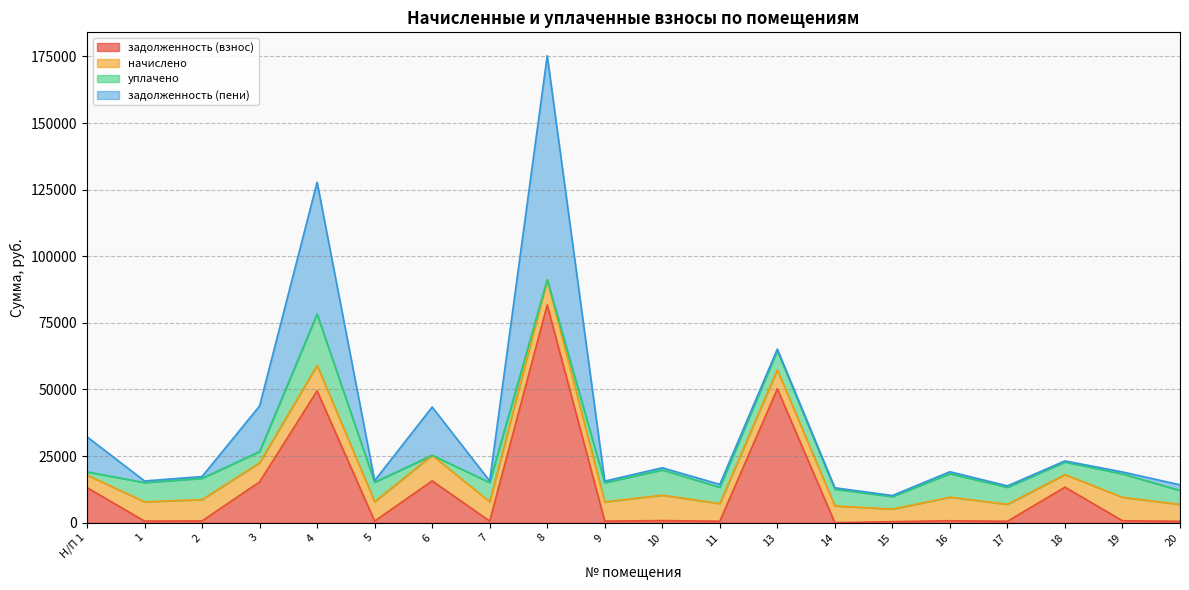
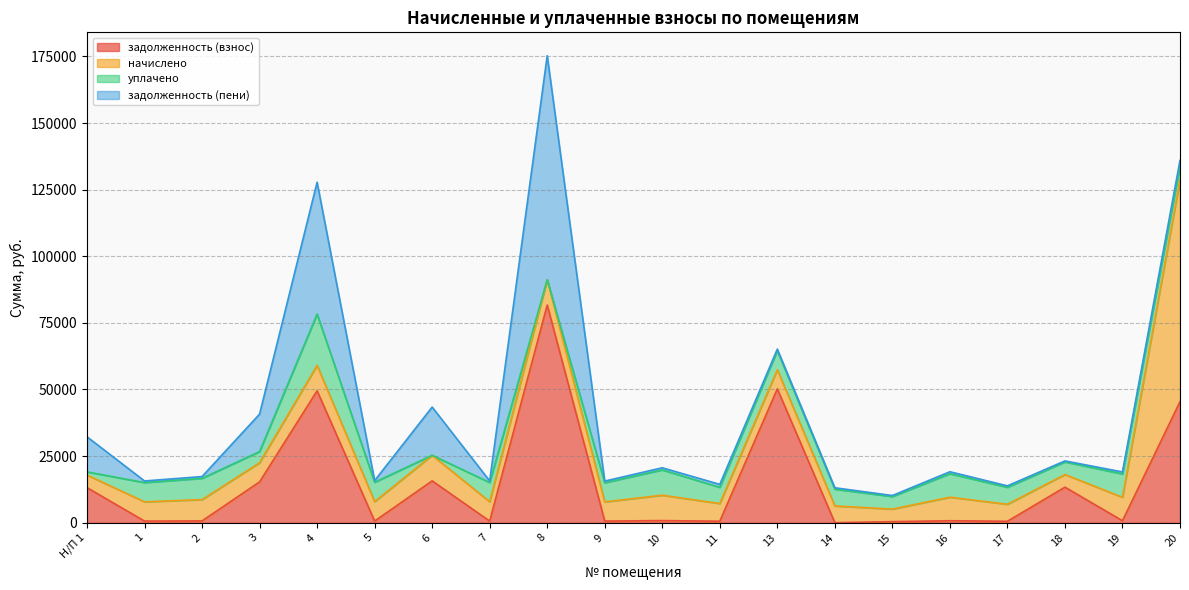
задолженность (пени), 3: 17000 -> 14000
задолженность (взнос), 20: 1000 -> 45000
начислено, 20: 6000 -> 83000
